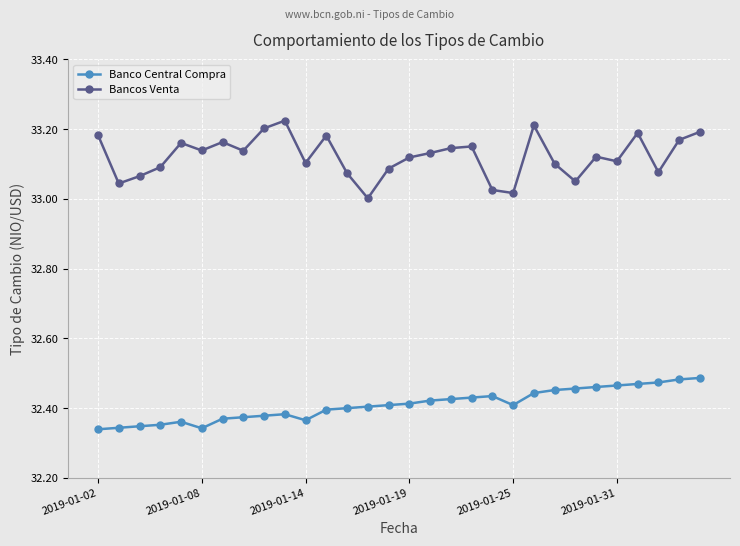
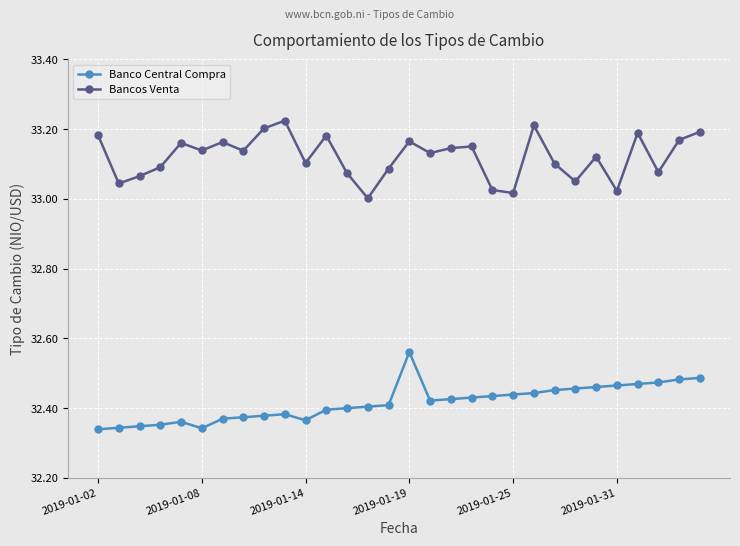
Banco Central Compra, 2019-01-19: 32.41 -> 32.56
Bancos Venta, 2019-01-19: 33.12 -> 33.16
Banco Central Compra, 2019-01-25: 32.41 -> 32.44
Bancos Venta, 2019-01-31: 33.11 -> 33.02
